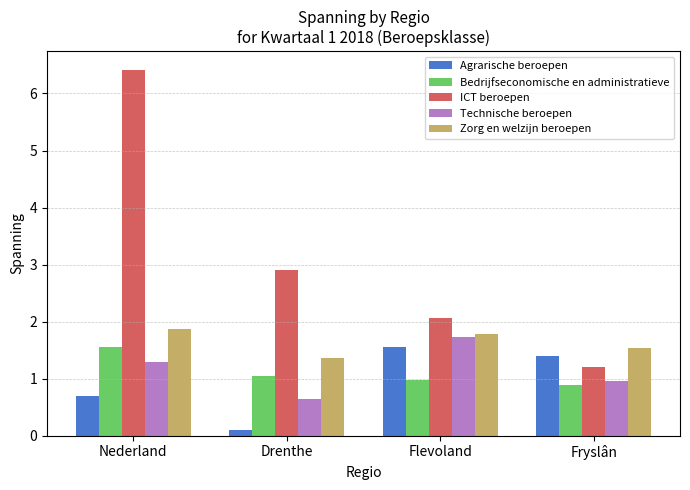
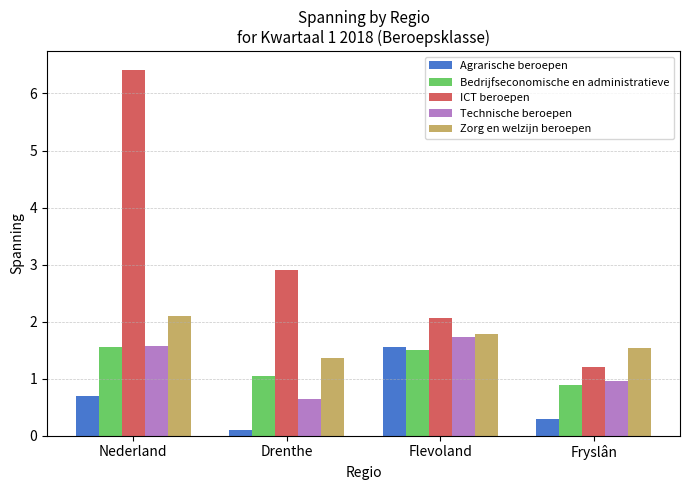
Technische beroepen, Nederland: 1.3 -> 1.6
Zorg en welzijn beroepen, Nederland: 1.9 -> 2.1
Bedrijfseconomische en administratieve, Flevoland: 1.0 -> 1.5
Agrarische beroepen, Fryslân: 1.4 -> 0.3
